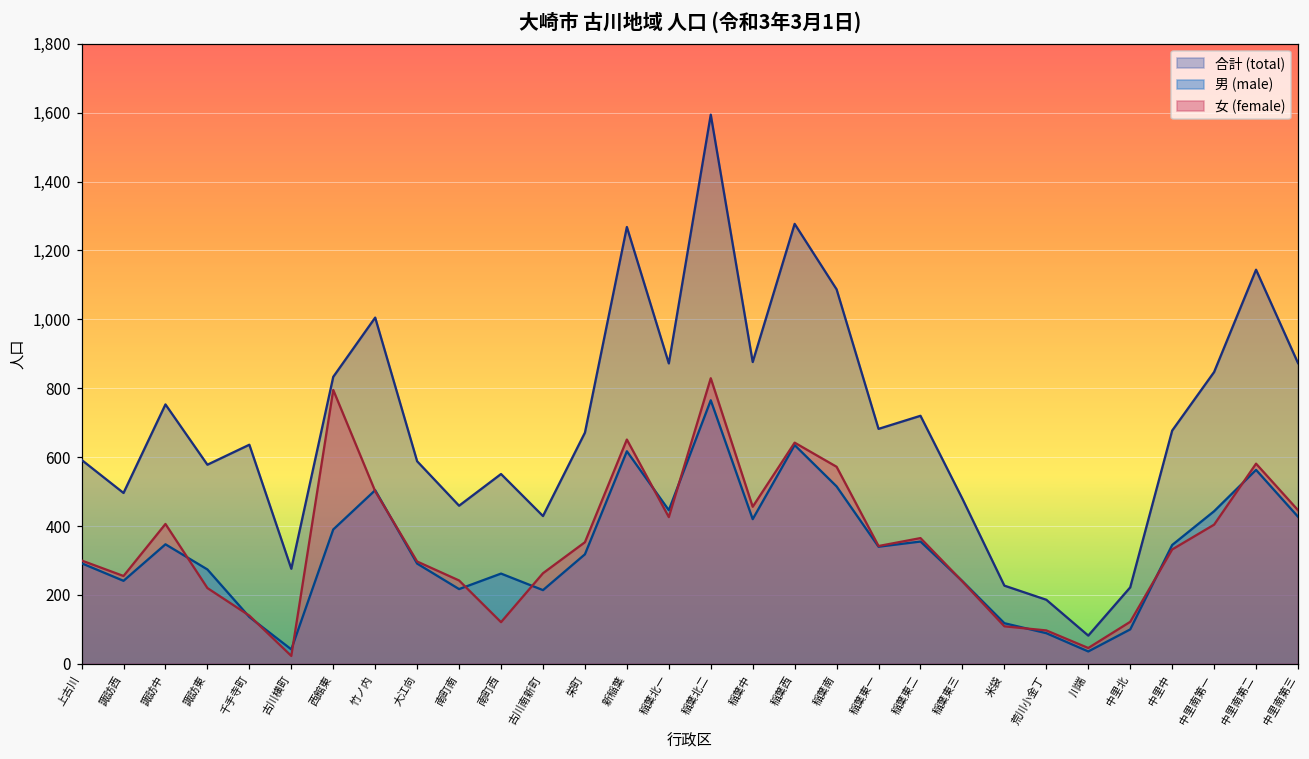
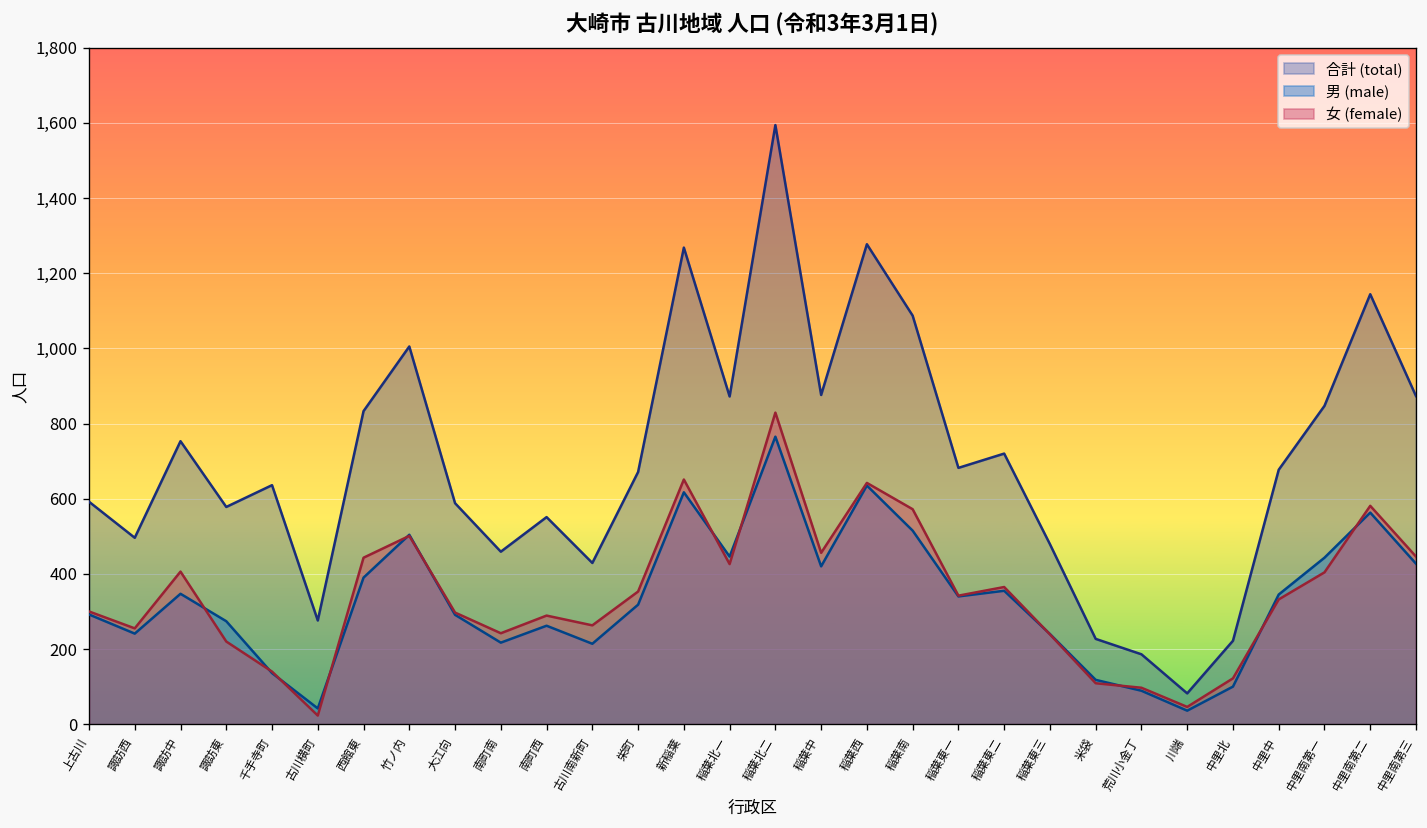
女 (female), 西館東: 800 -> 440
女 (female), 南町西: 120 -> 290
